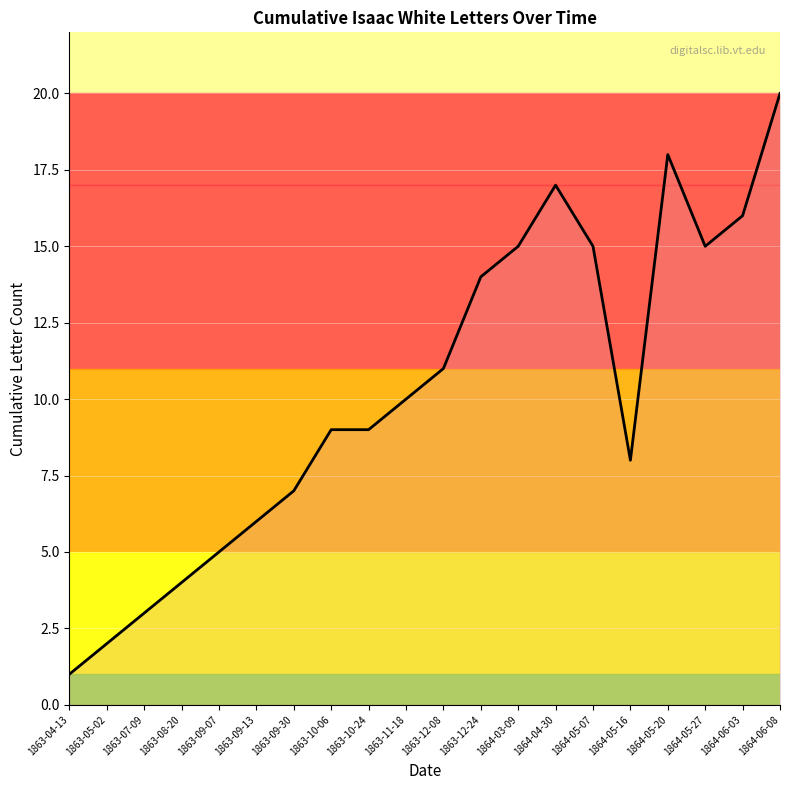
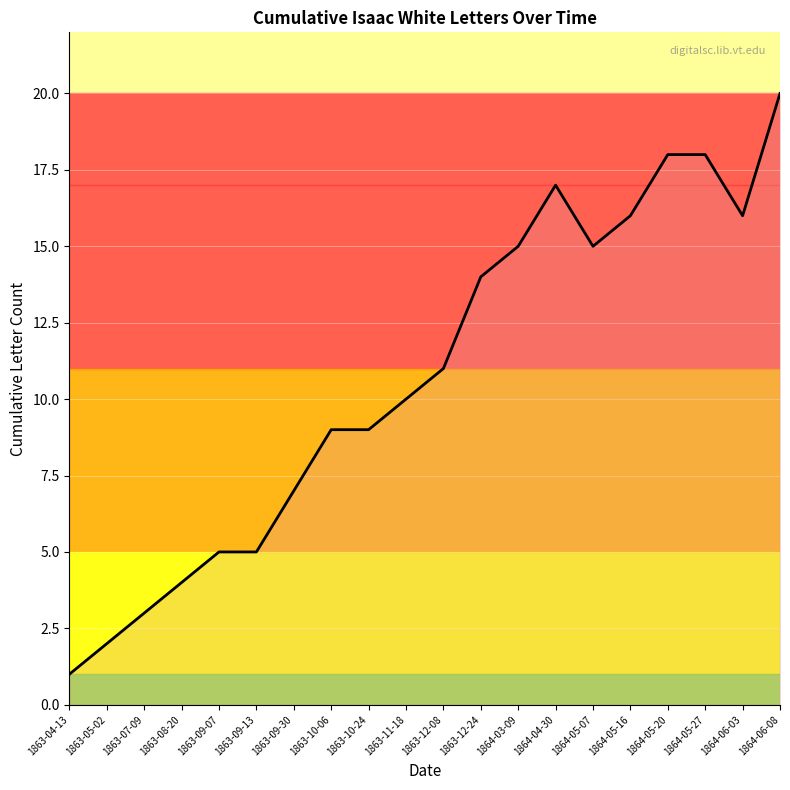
1863-09-13: 6 -> 5
1864-05-16: 8 -> 16
1864-05-27: 15 -> 18
